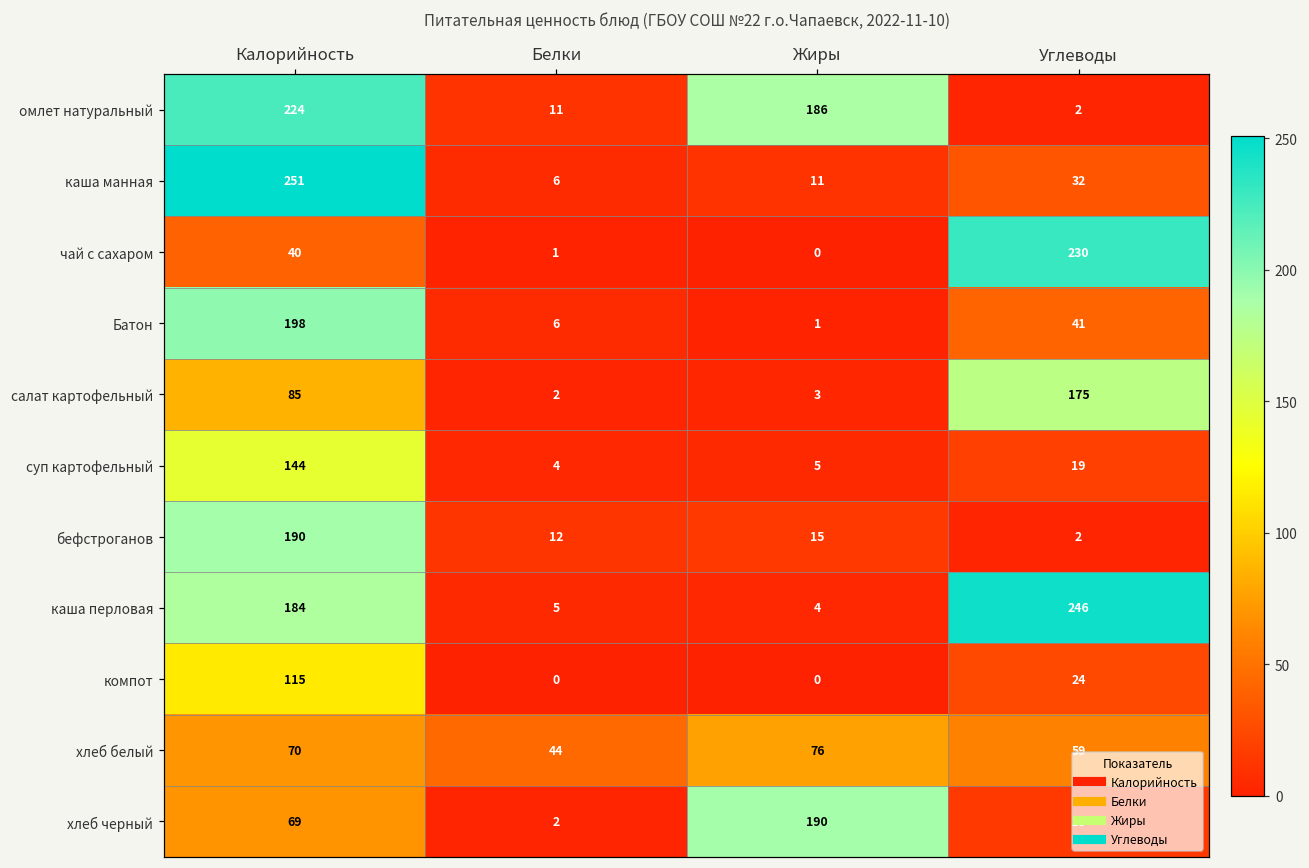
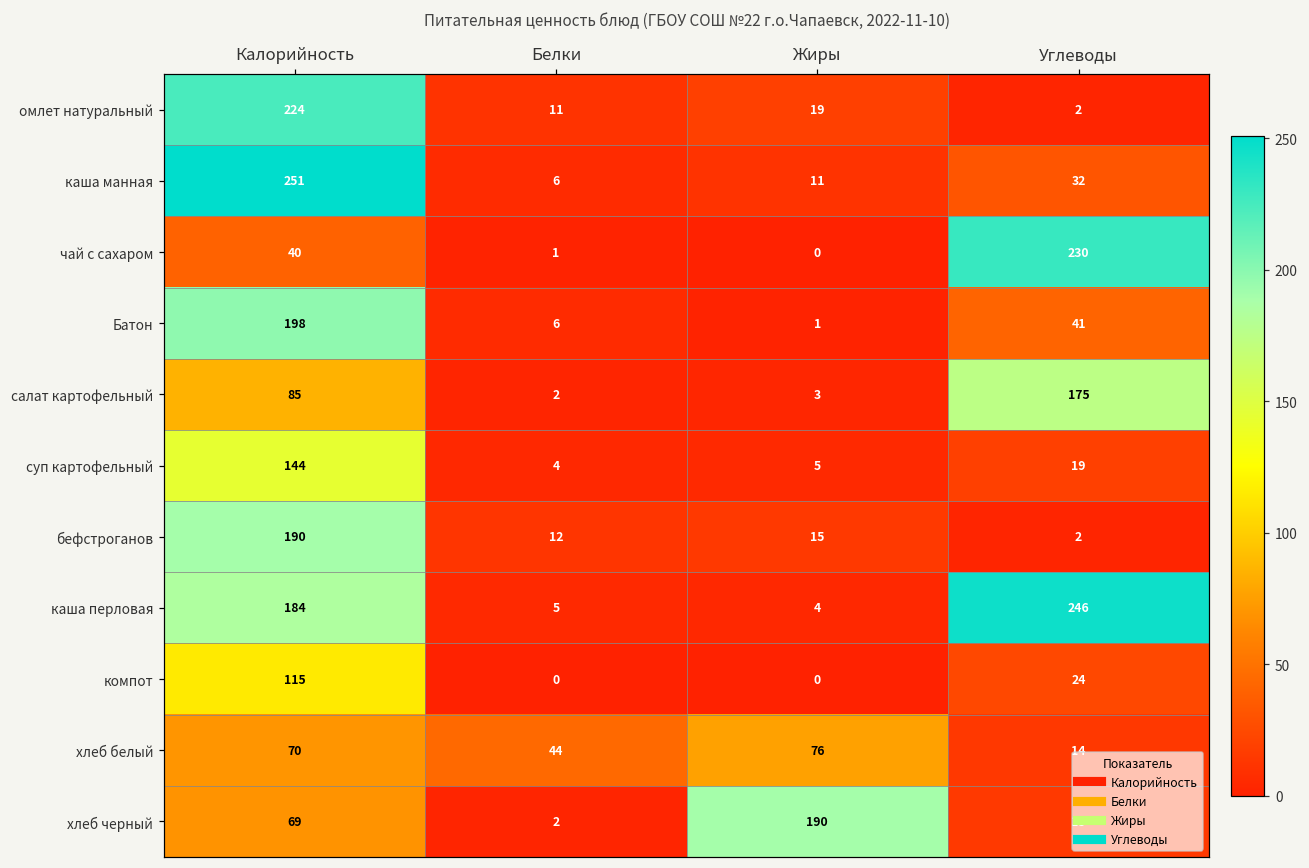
омлет натуральный, Жиры: 186 -> 19
хлеб белый, Углеводы: 59 -> 14
